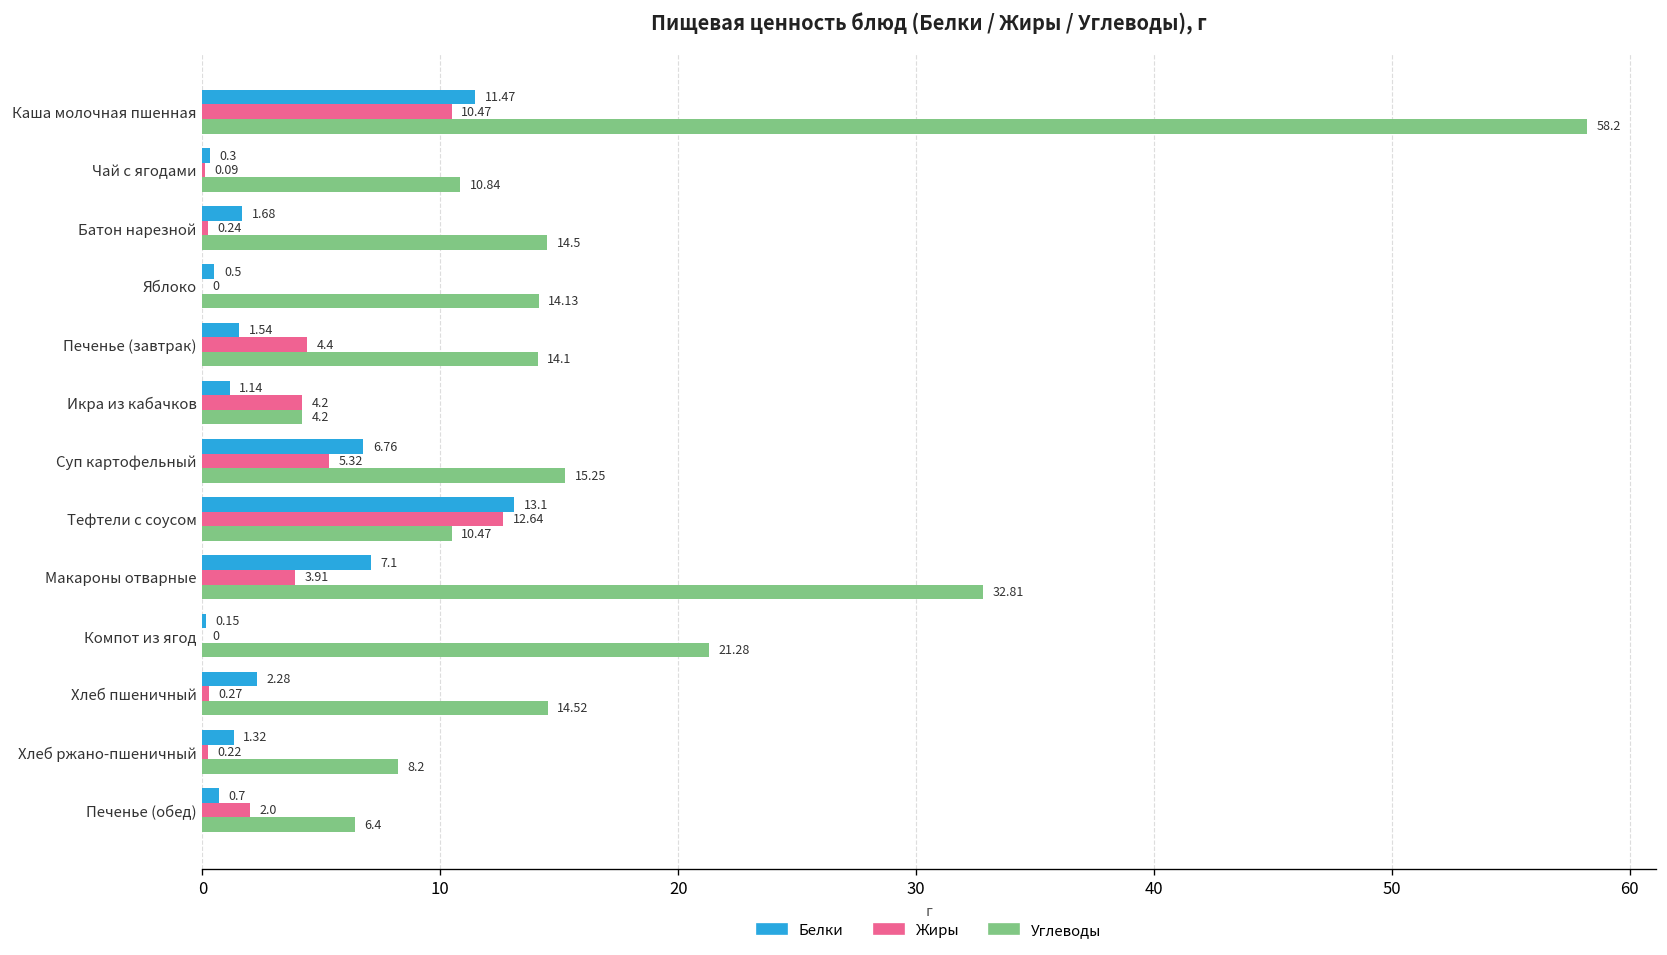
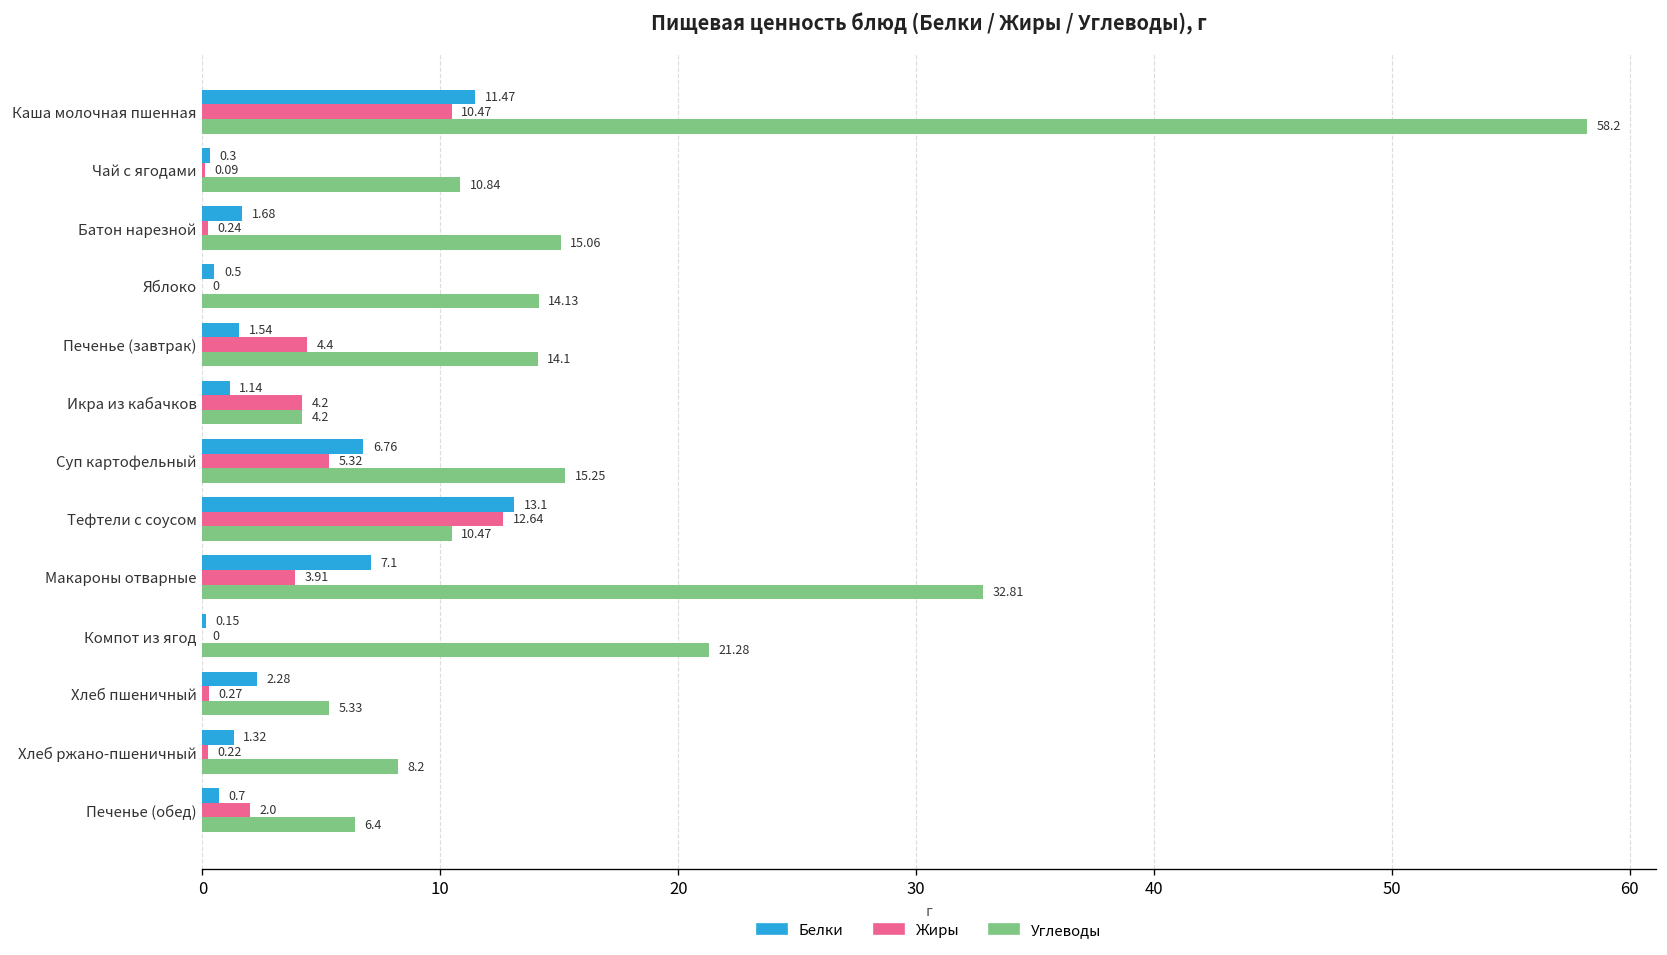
Углеводы, Батон нарезной: 14.5 -> 15.06
Углеводы, Хлеб пшеничный: 14.52 -> 5.33
